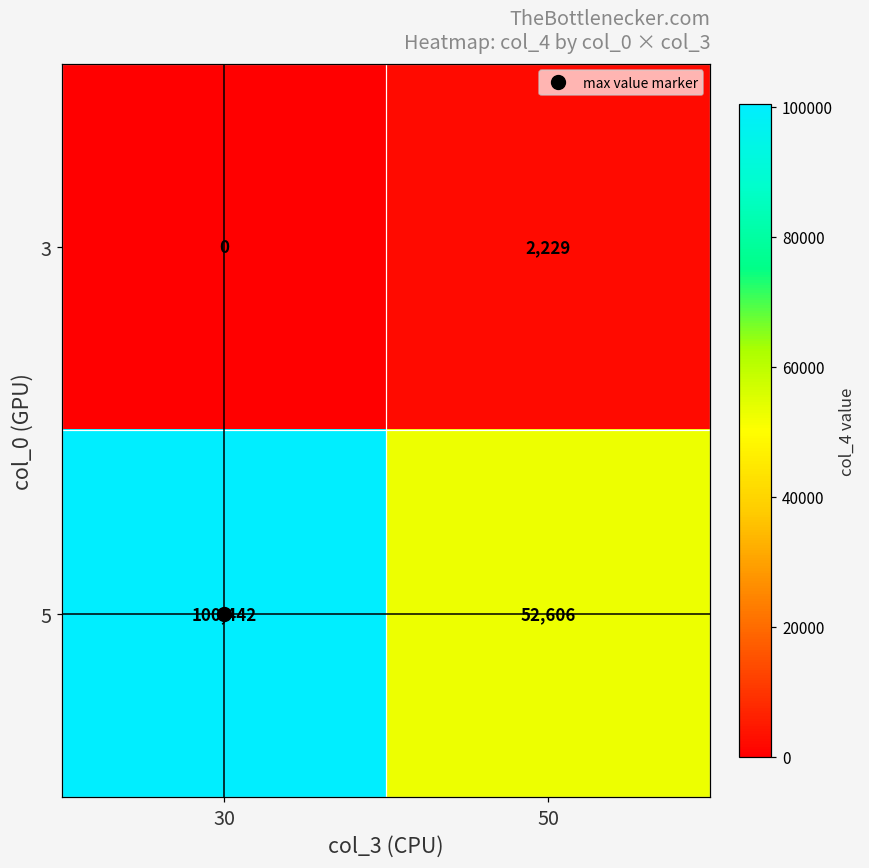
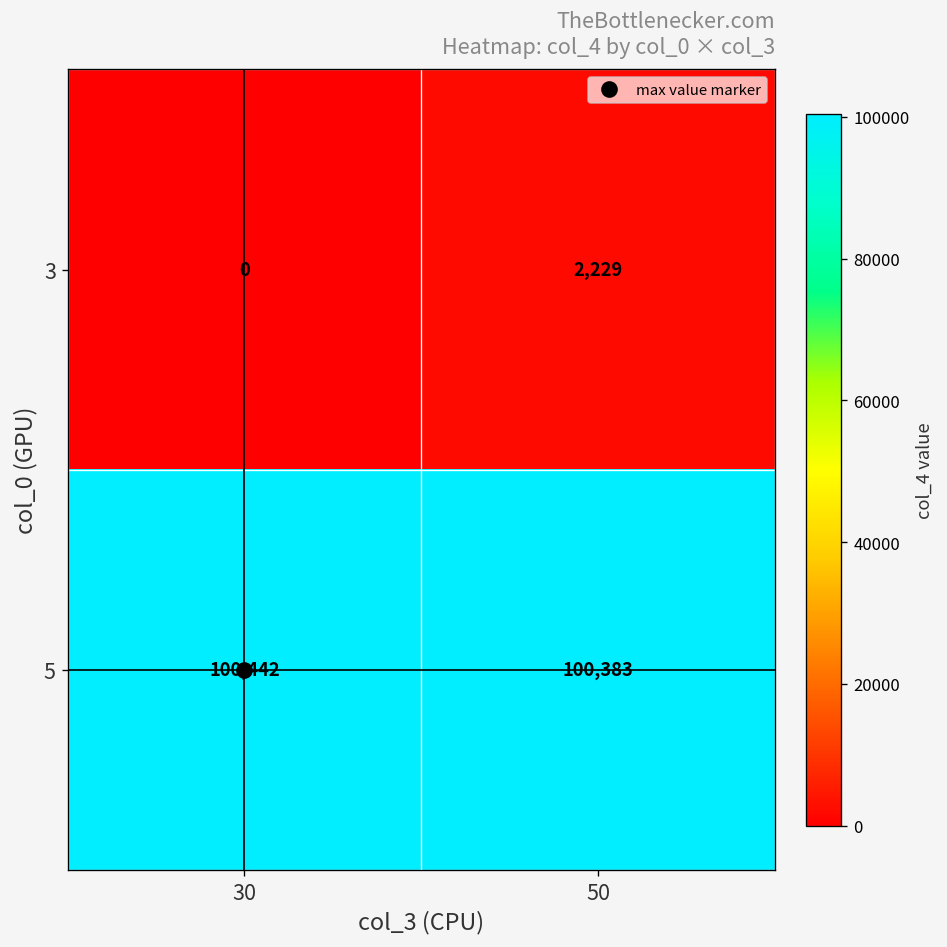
5, 50: 52,606 -> 100,383
